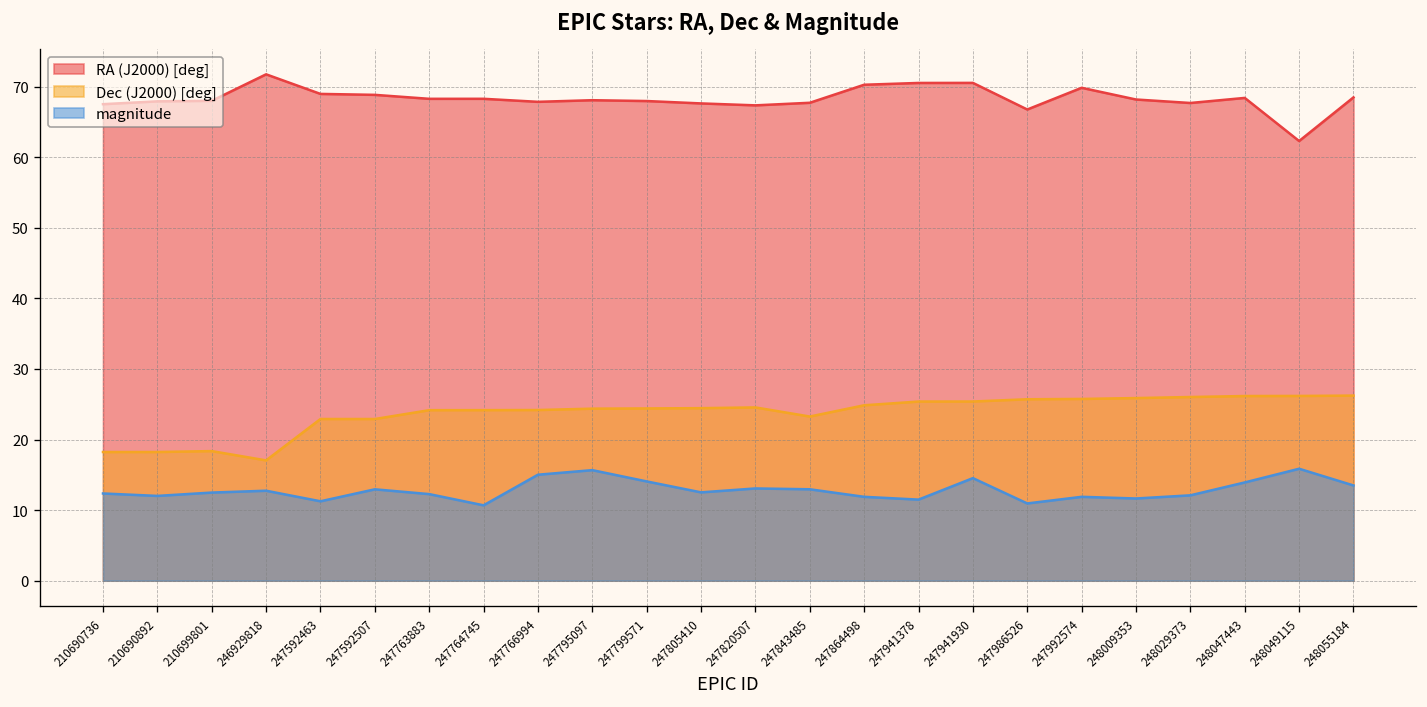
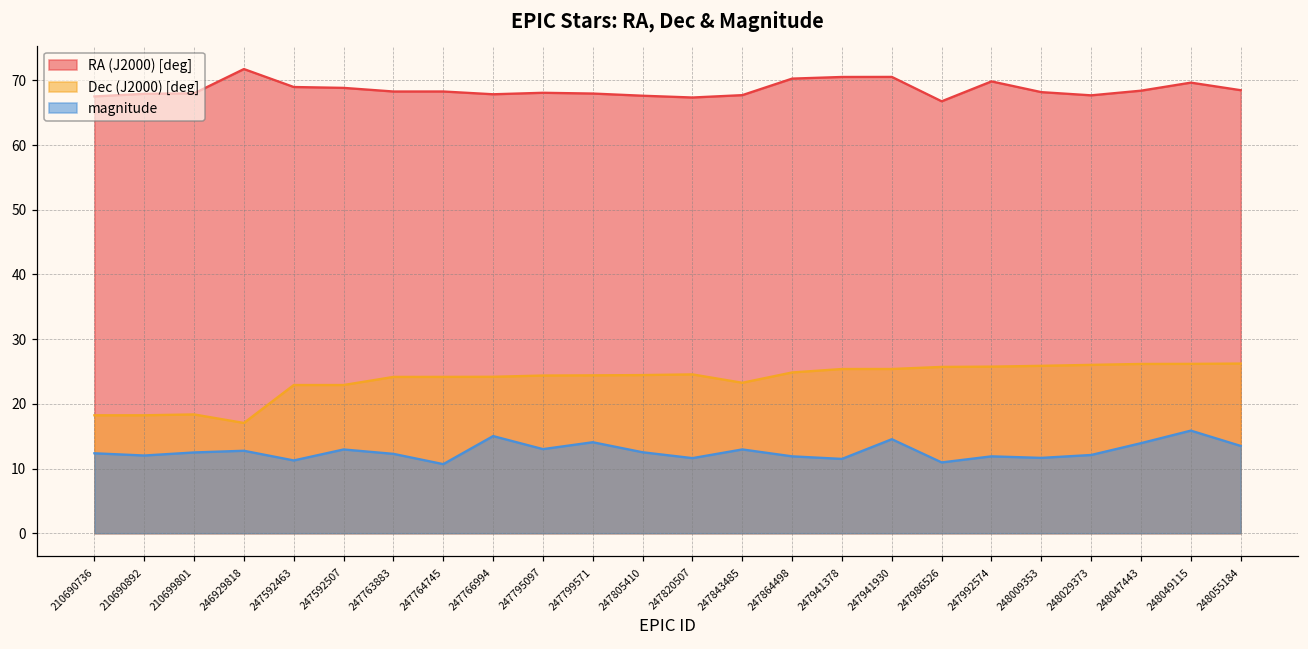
magnitude, 247795097: 16 -> 13
magnitude, 247820507: 13 -> 12
RA (J2000) [deg], 248049115: 62 -> 70
